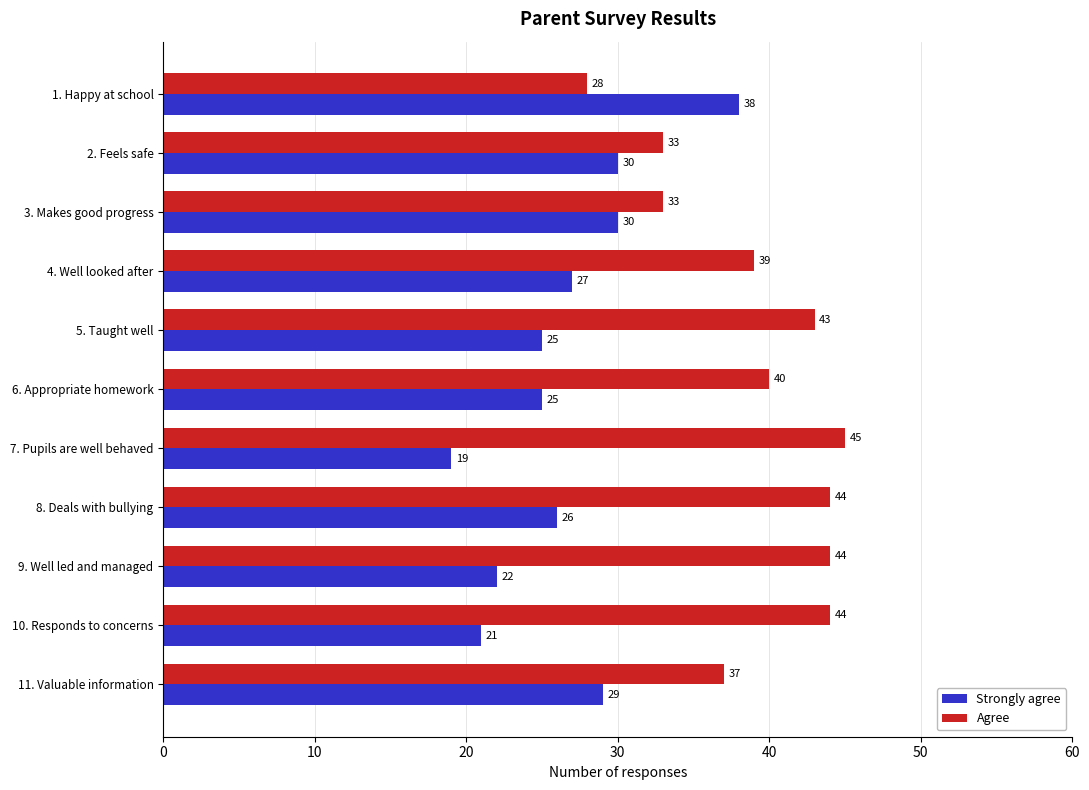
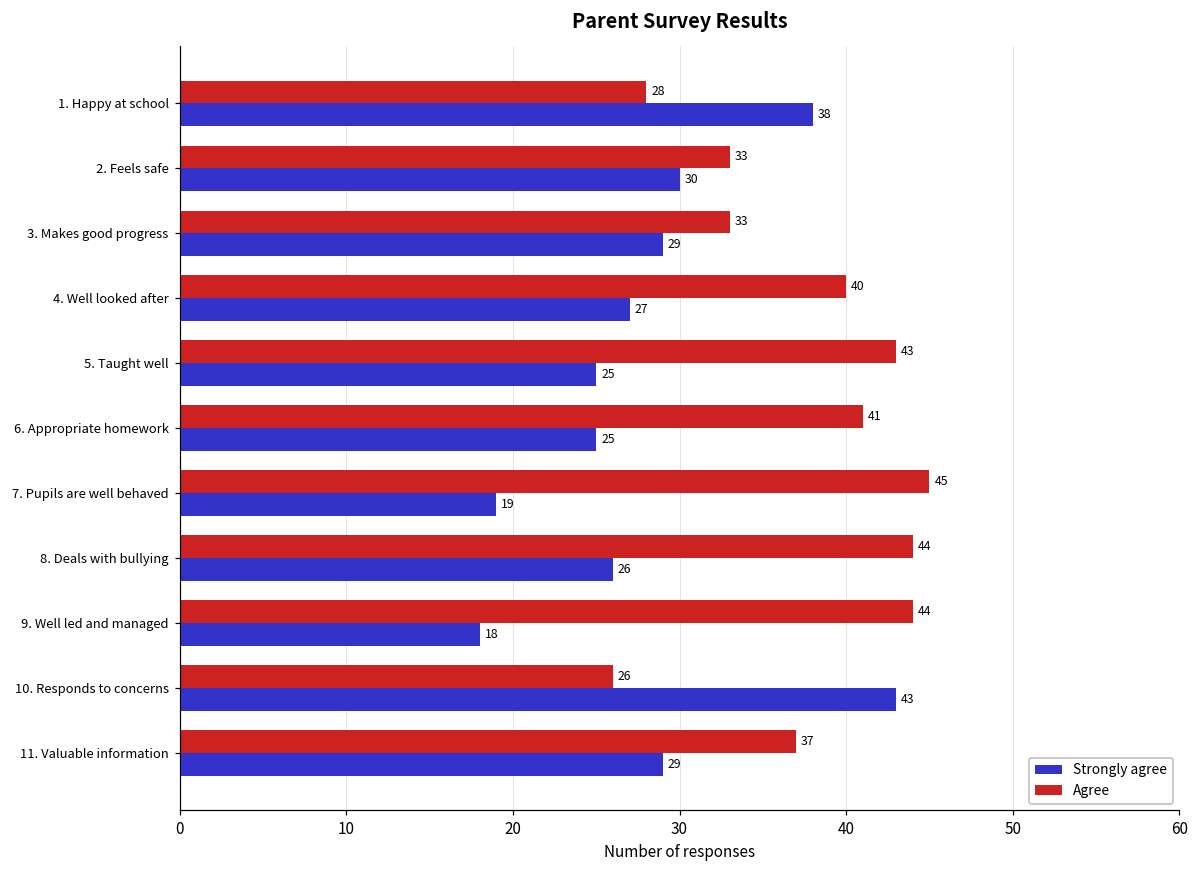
Strongly agree, 3. Makes good progress: 30 -> 29
Agree, 4. Well looked after: 39 -> 40
Agree, 6. Appropriate homework: 40 -> 41
Strongly agree, 9. Well led and managed: 22 -> 18
Agree, 10. Responds to concerns: 44 -> 26
Strongly agree, 10. Responds to concerns: 21 -> 43
